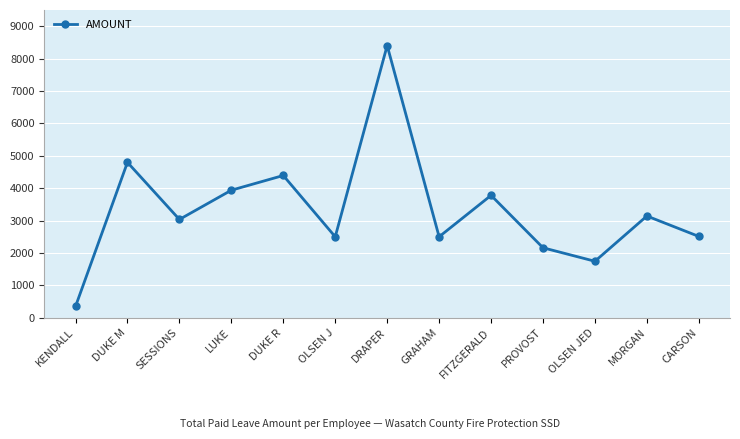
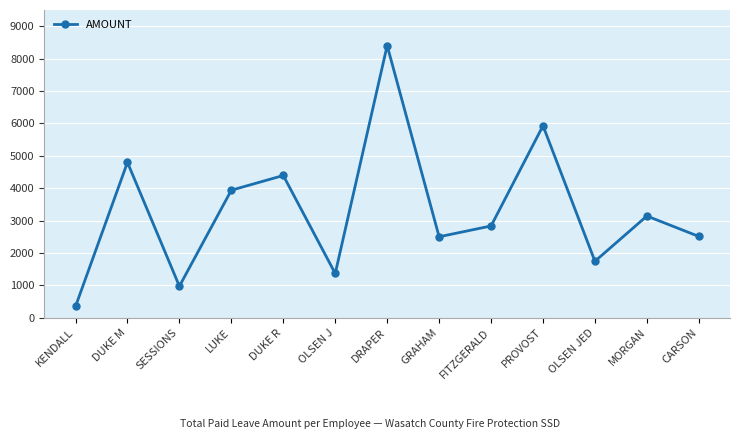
SESSIONS: 3000 -> 1000
OLSEN J: 2500 -> 1400
FITZGERALD: 3800 -> 2800
PROVOST: 2200 -> 5900
